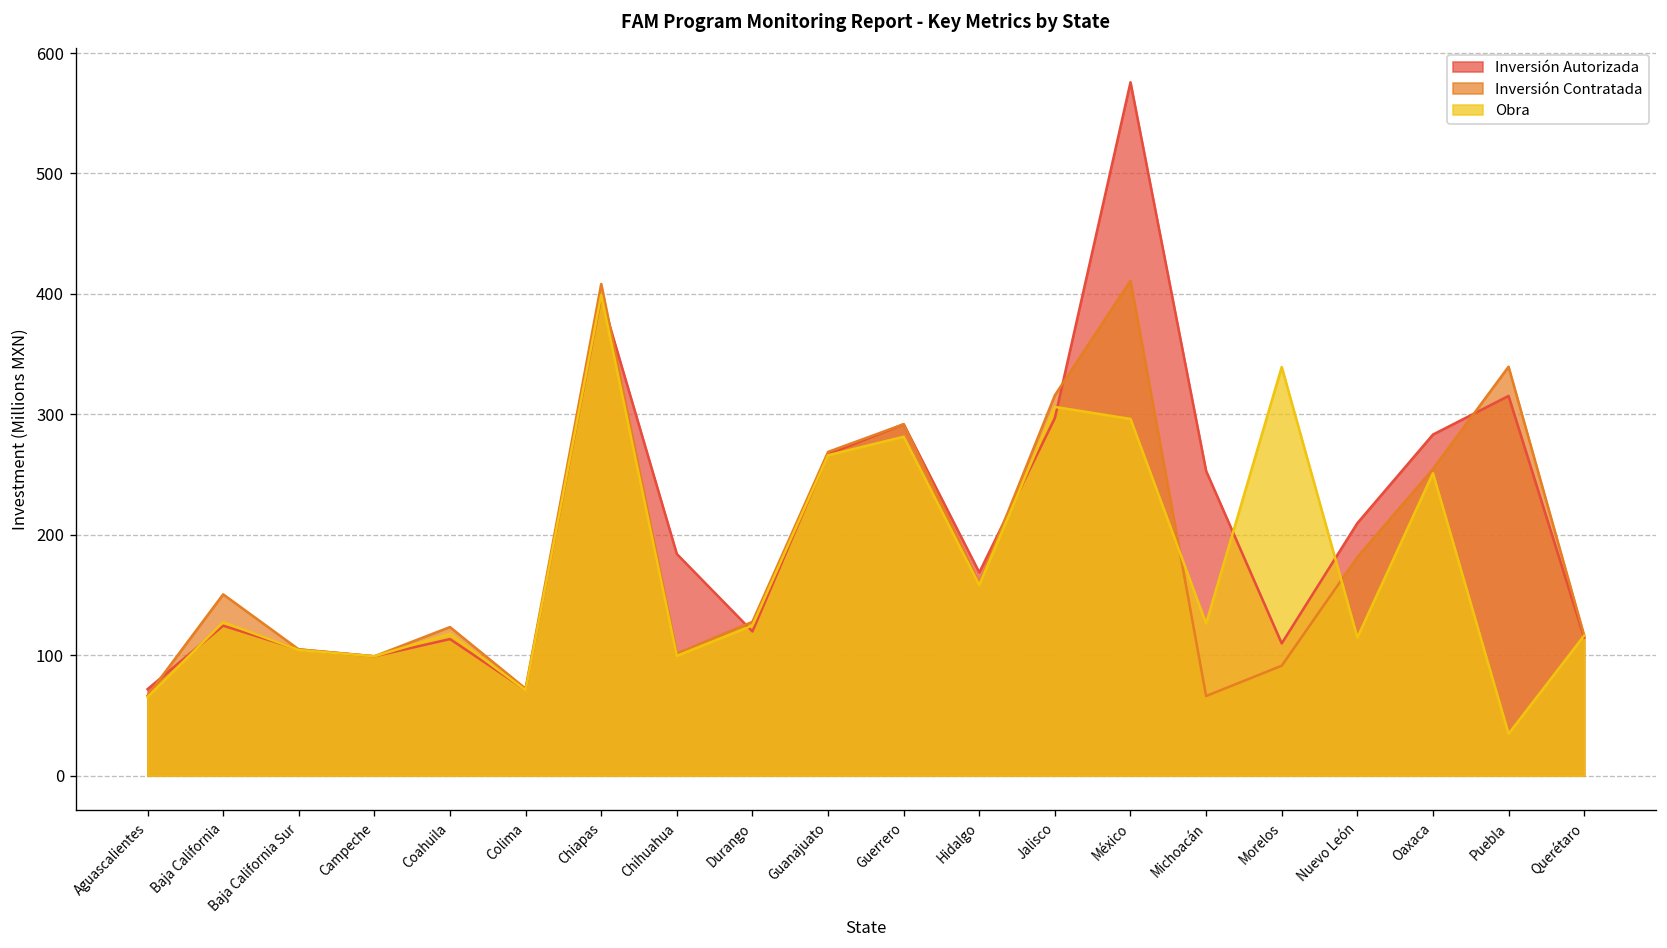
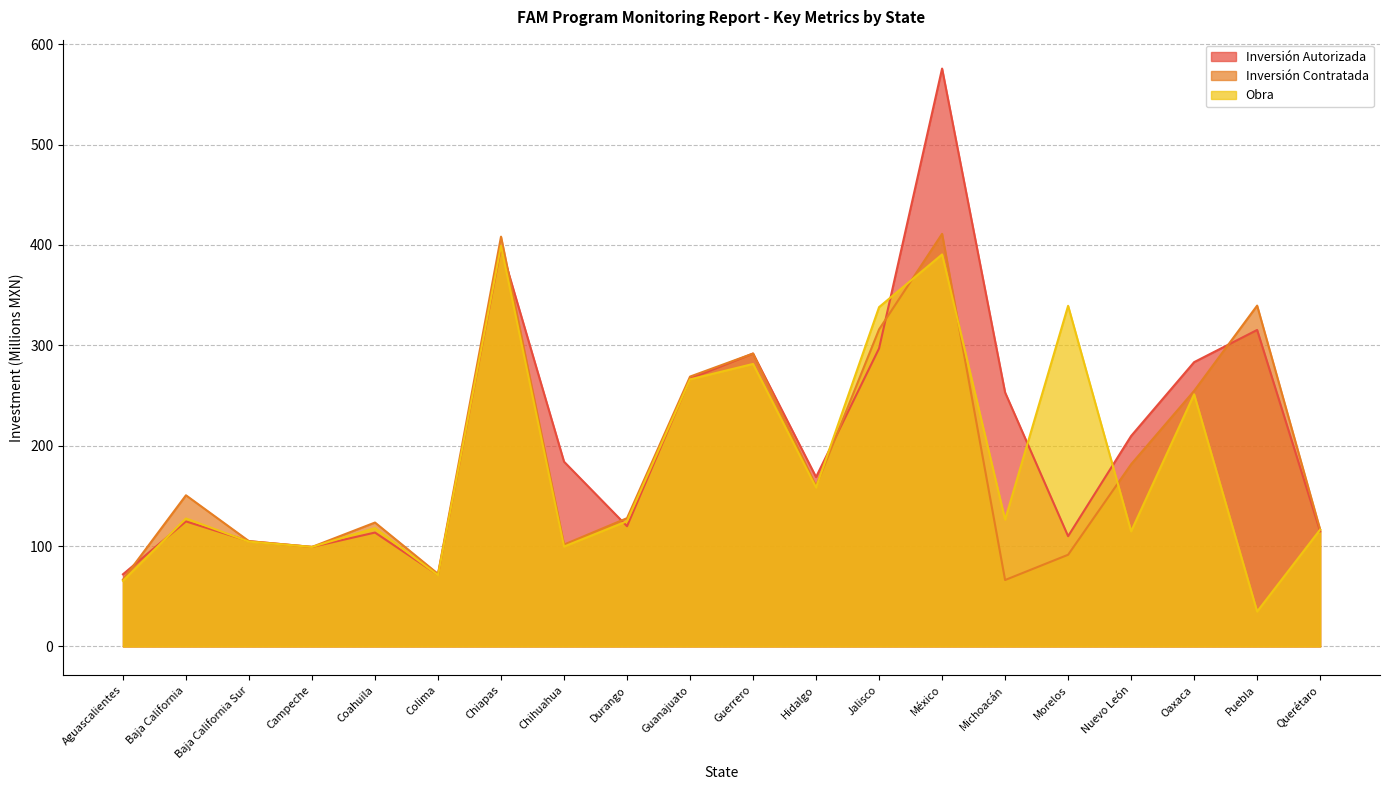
Obra, Jalisco: 306 -> 338
Obra, México: 296 -> 391
